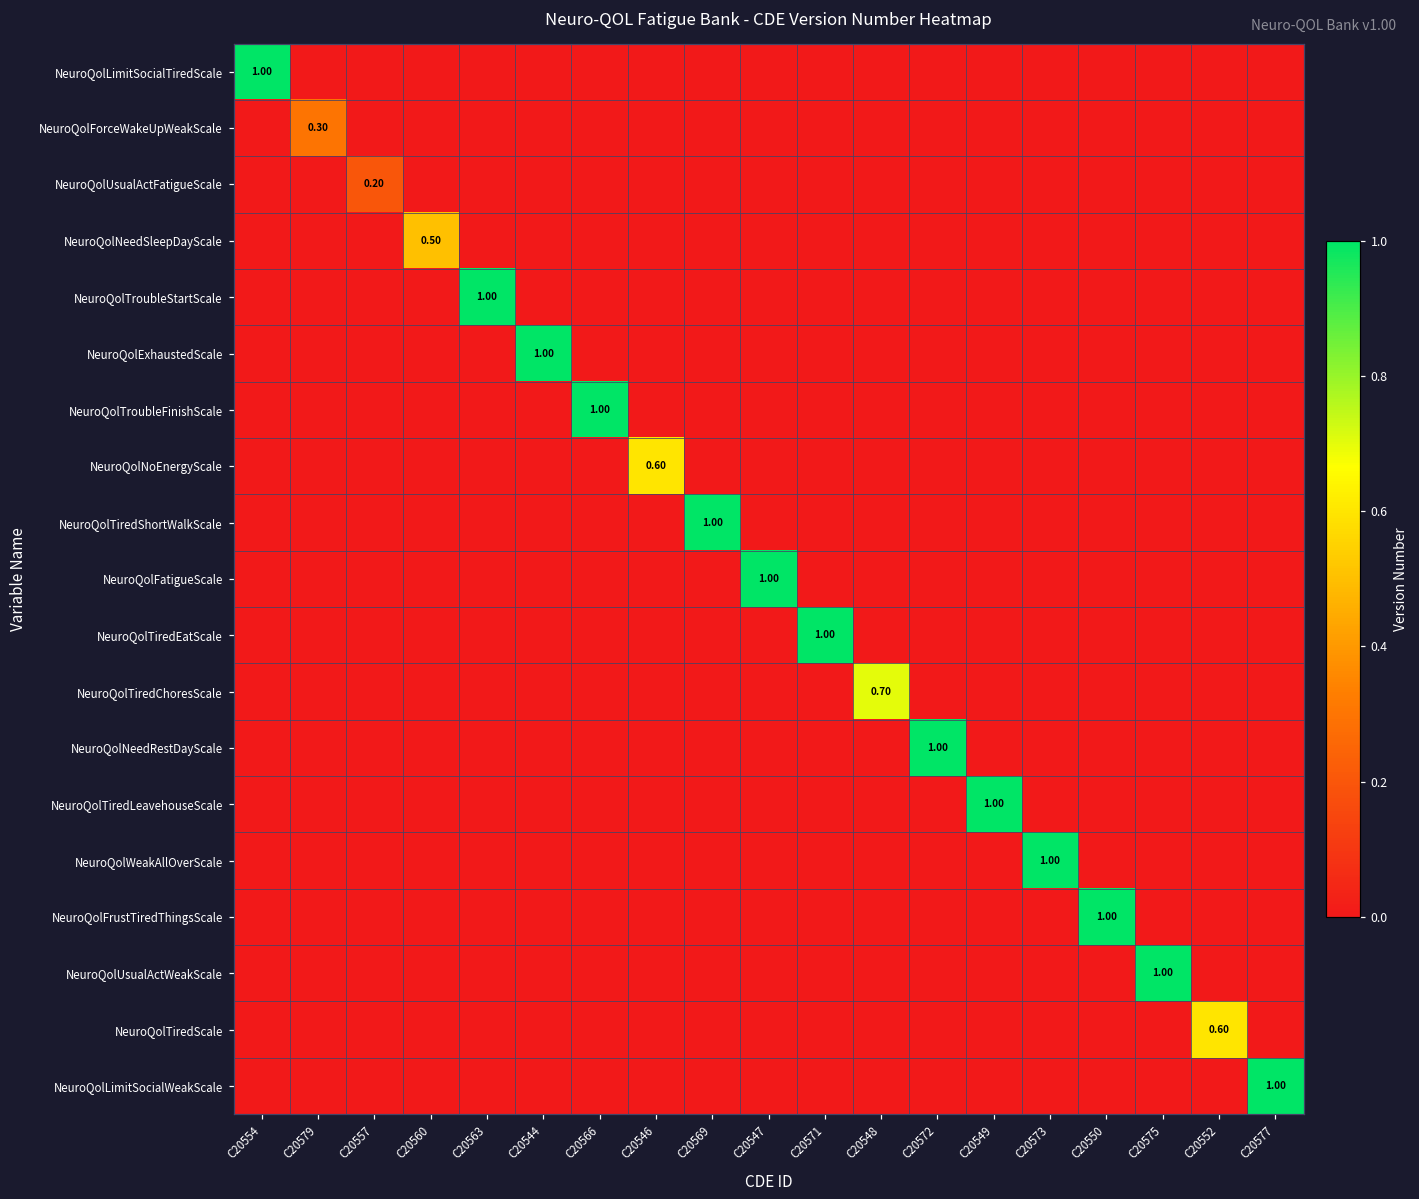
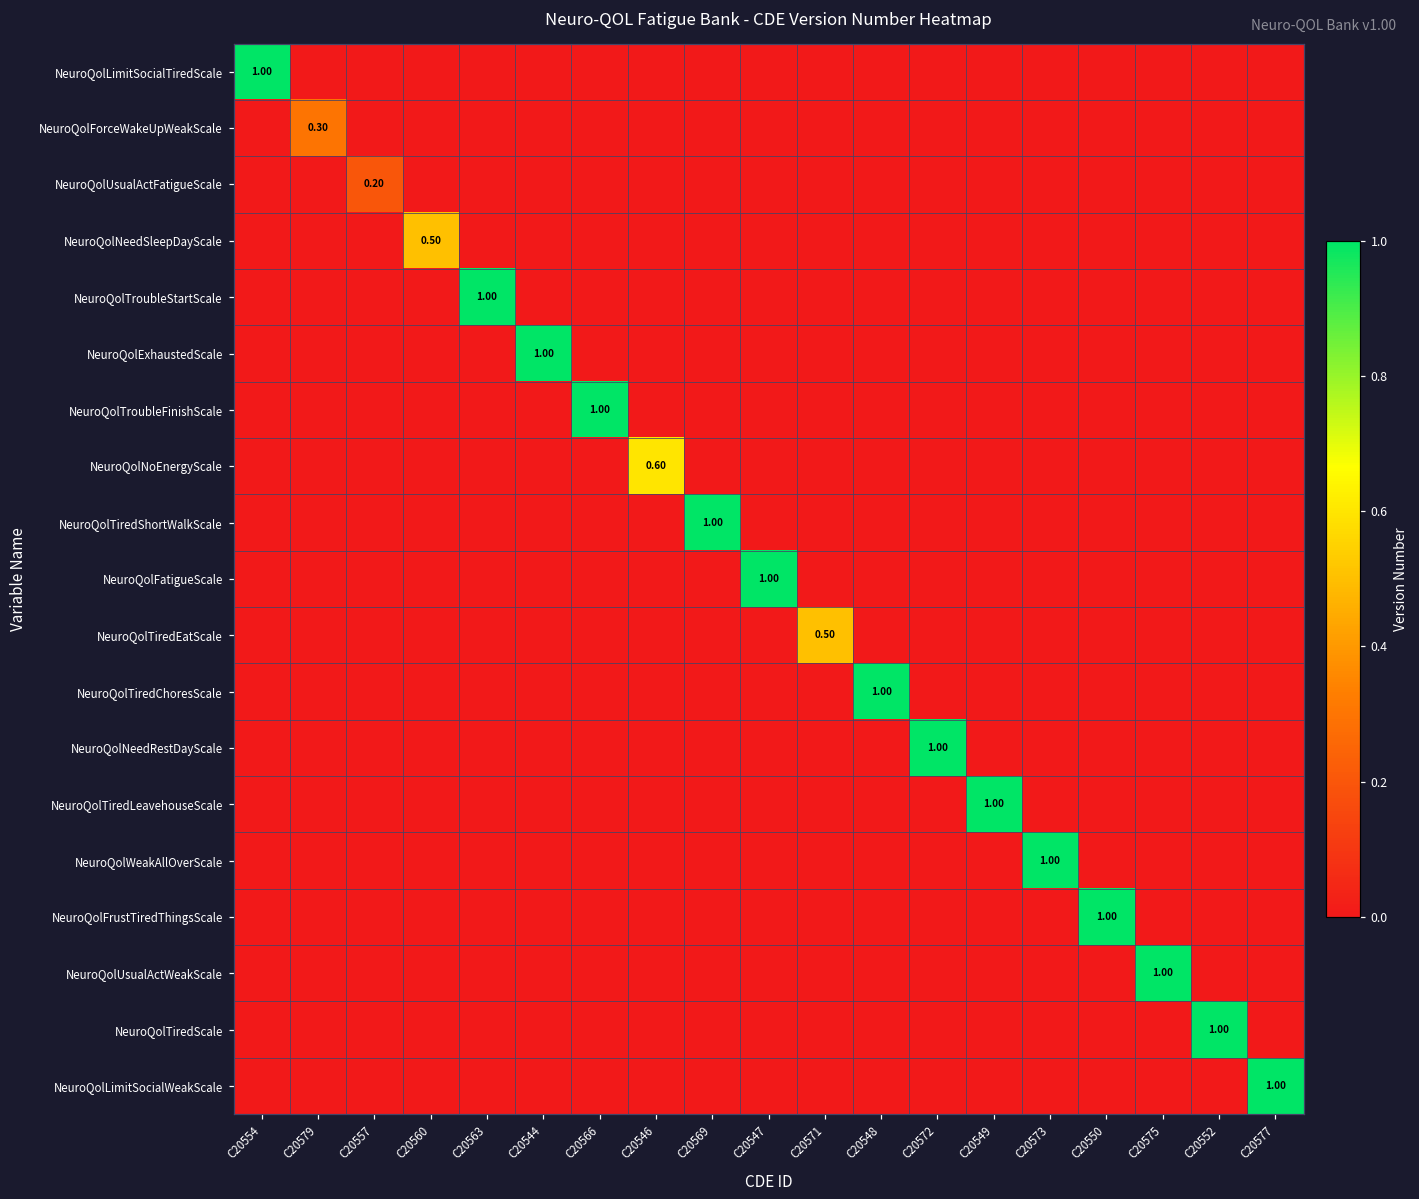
NeuroQolTiredEatScale, C20571: 1.00 -> 0.50
NeuroQolTiredChoresScale, C20548: 0.70 -> 1.00
NeuroQolTiredScale, C20552: 0.60 -> 1.00
